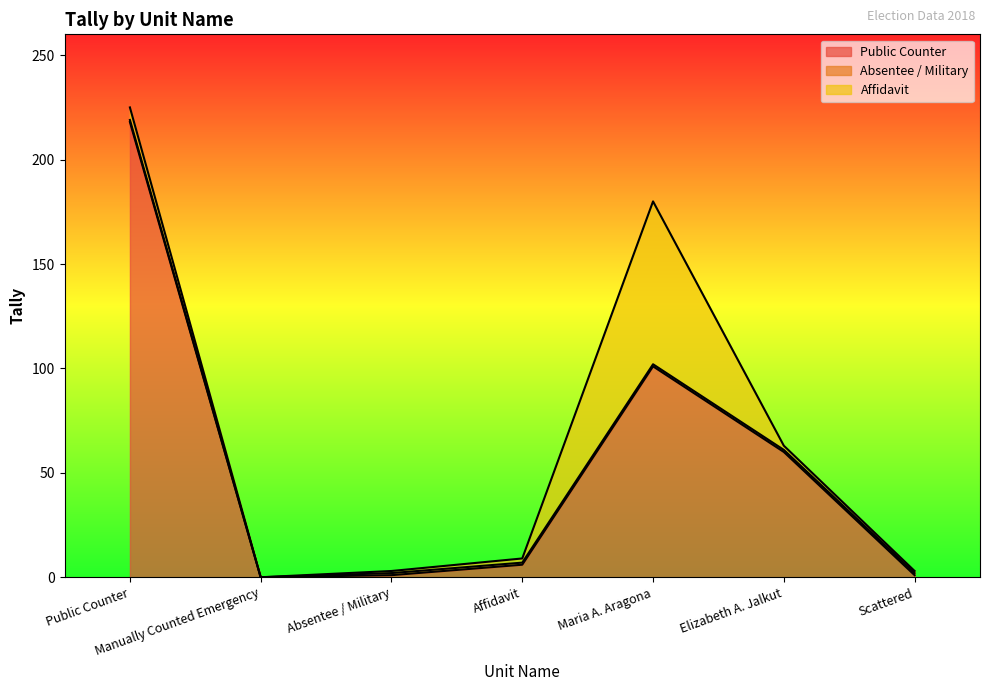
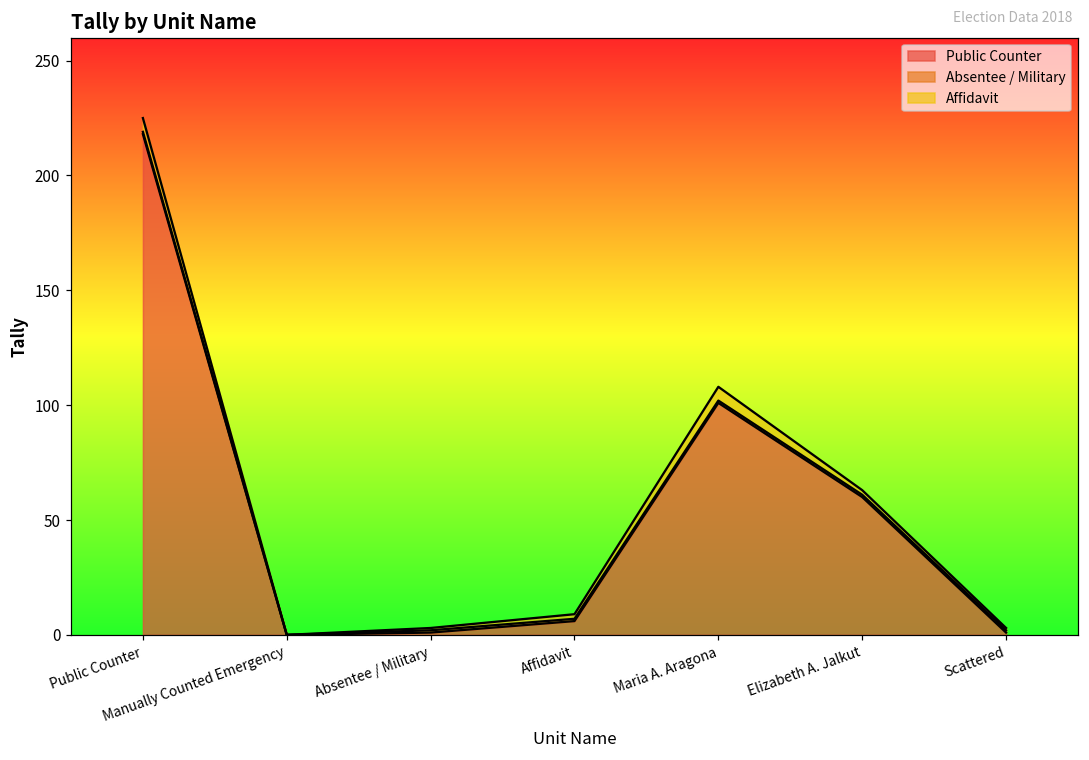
Affidavit, Maria A. Aragona: 78 -> 6
